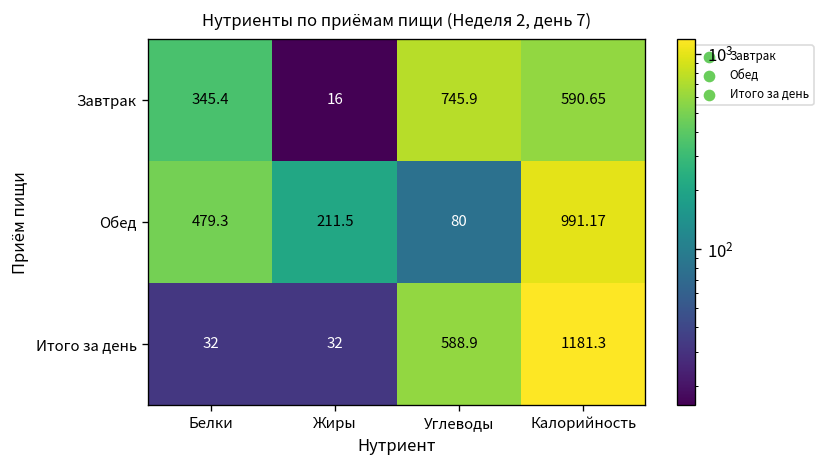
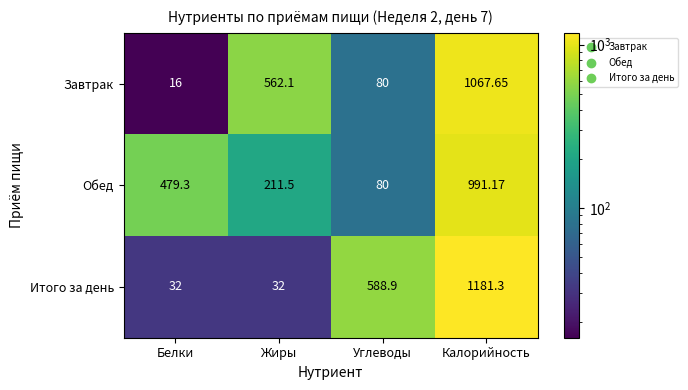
Завтрак, Белки: 345.4 -> 16
Завтрак, Жиры: 16 -> 562.1
Завтрак, Углеводы: 745.9 -> 80
Завтрак, Калорийность: 590.65 -> 1067.65
